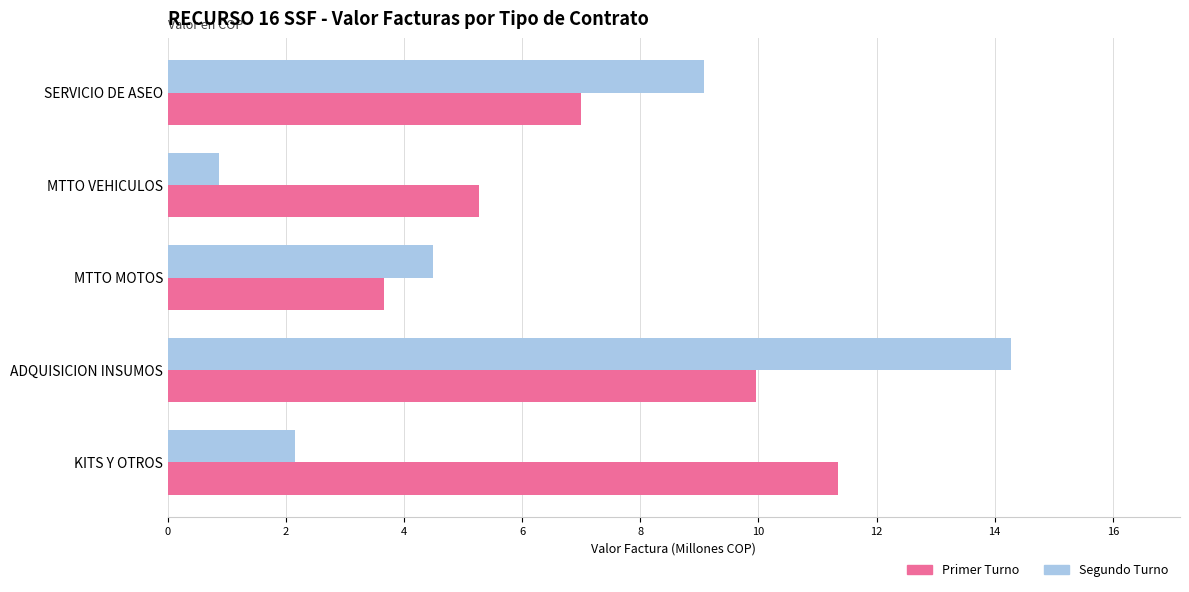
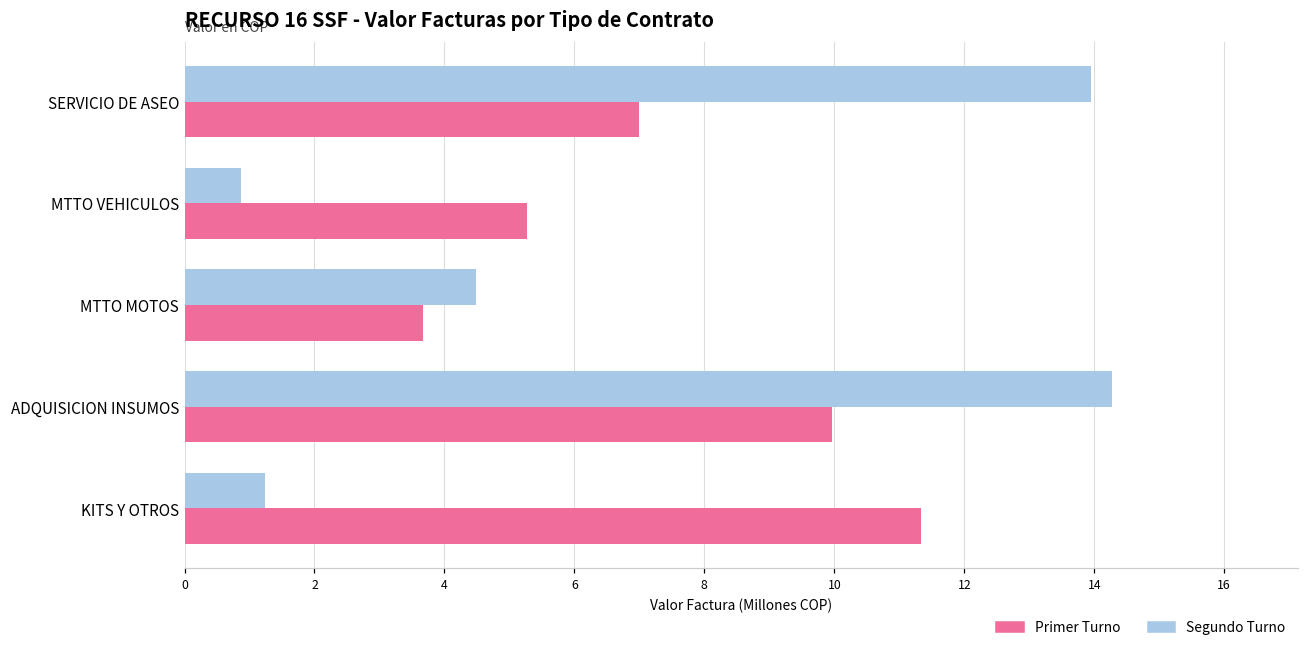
Segundo Turno, SERVICIO DE ASEO: 9.1 -> 14.0
Segundo Turno, KITS Y OTROS: 2.2 -> 1.2
